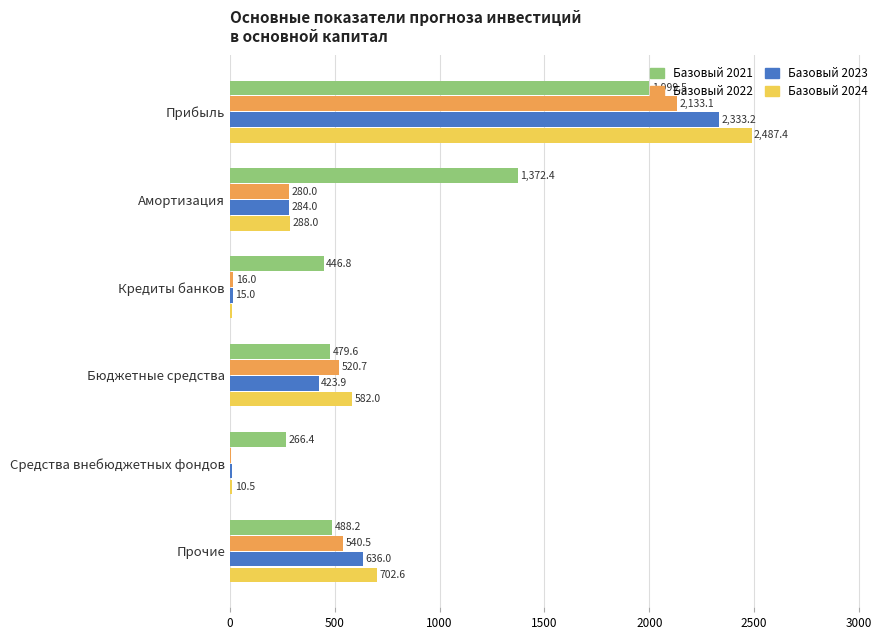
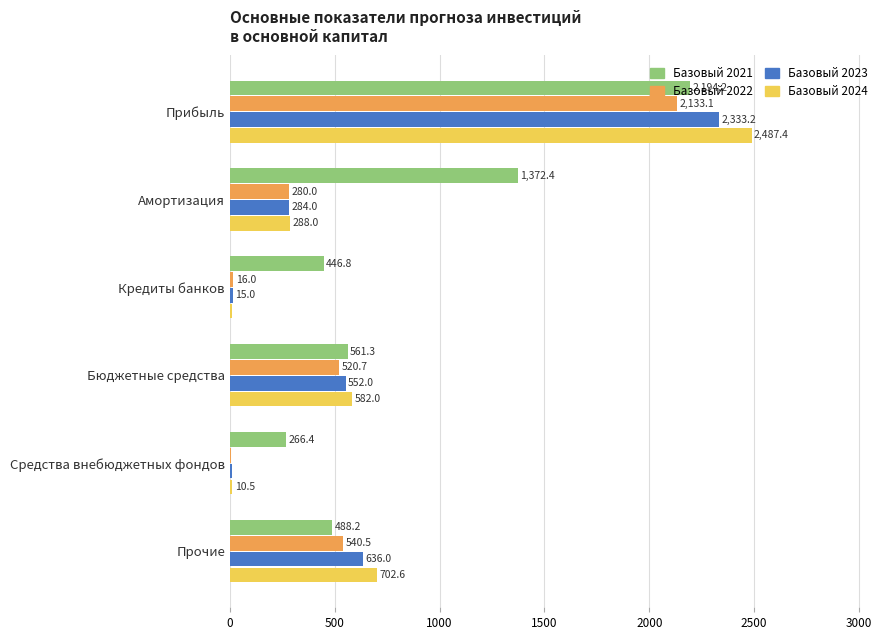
Базовый 2021, Прибыль: 1,999.5 -> 2,194.2
Базовый 2021, Бюджетные средства: 479.6 -> 561.3
Базовый 2023, Бюджетные средства: 423.9 -> 552.0
